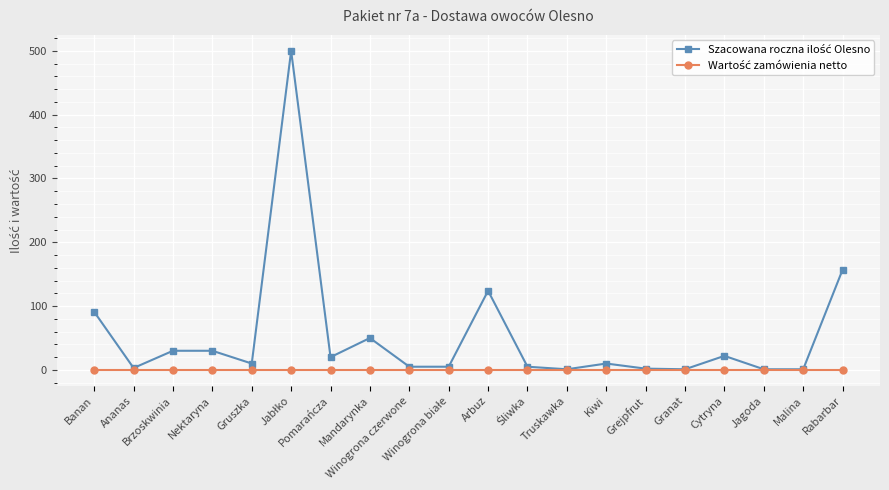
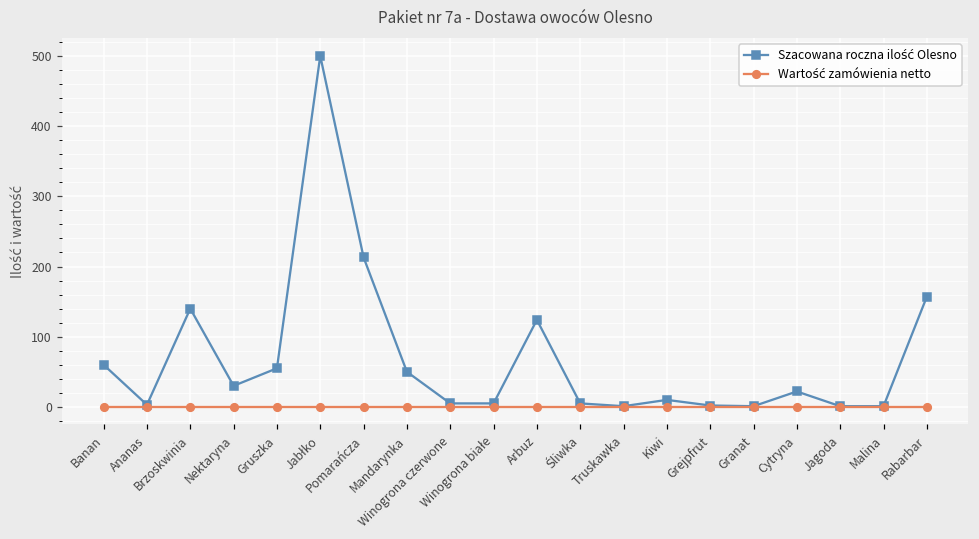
Szacowana roczna ilość Olesno, Banan: 90 -> 60
Szacowana roczna ilość Olesno, Brzoskwinia: 30 -> 140
Szacowana roczna ilość Olesno, Gruszka: 10 -> 60
Szacowana roczna ilość Olesno, Pomarańcza: 20 -> 210
